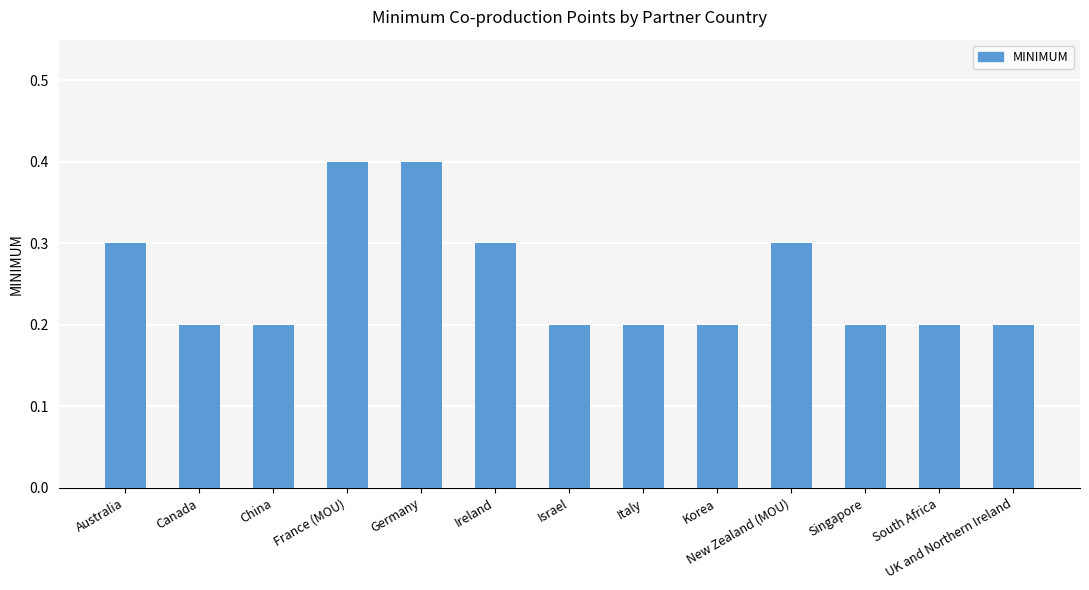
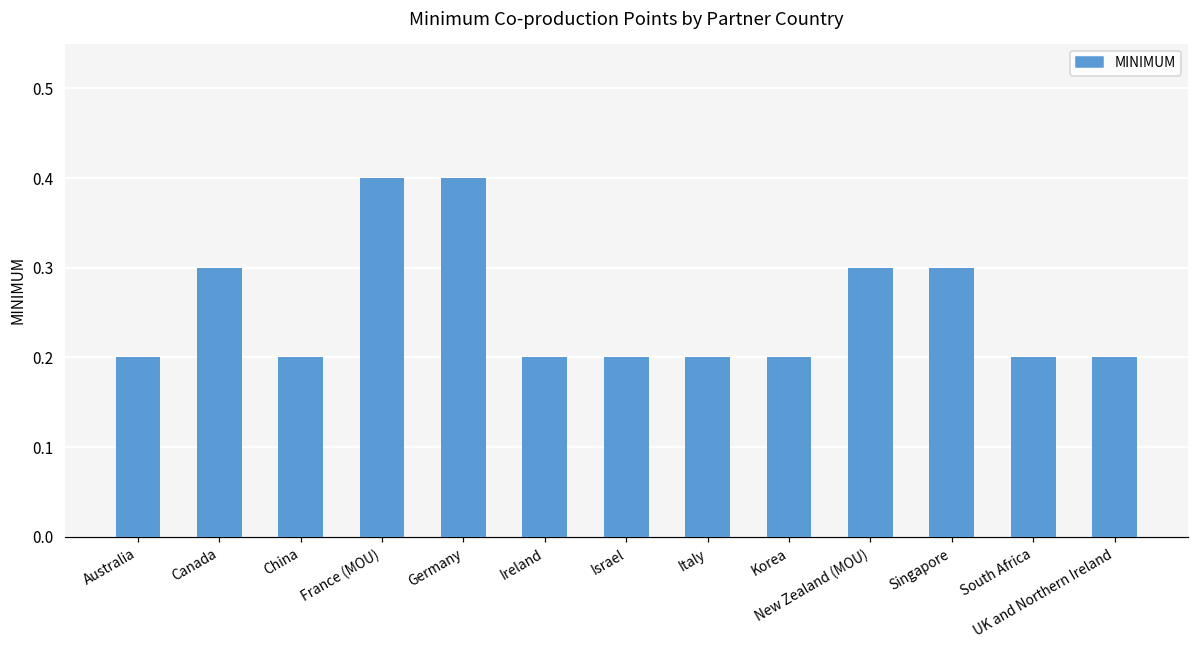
Australia: 0.3 -> 0.2
Canada: 0.2 -> 0.3
Ireland: 0.3 -> 0.2
Singapore: 0.2 -> 0.3
